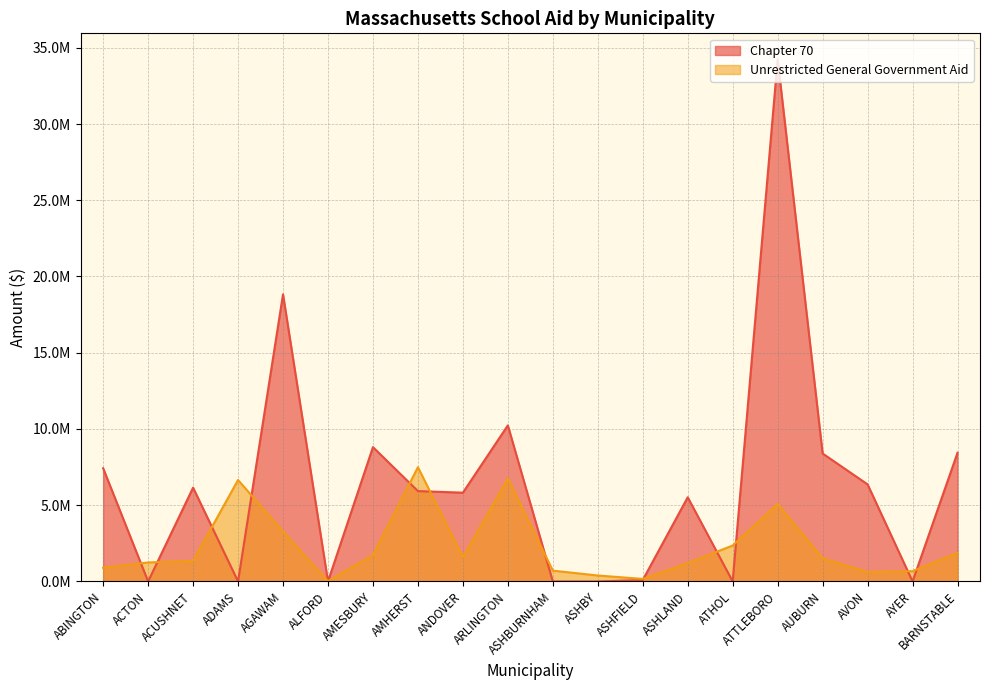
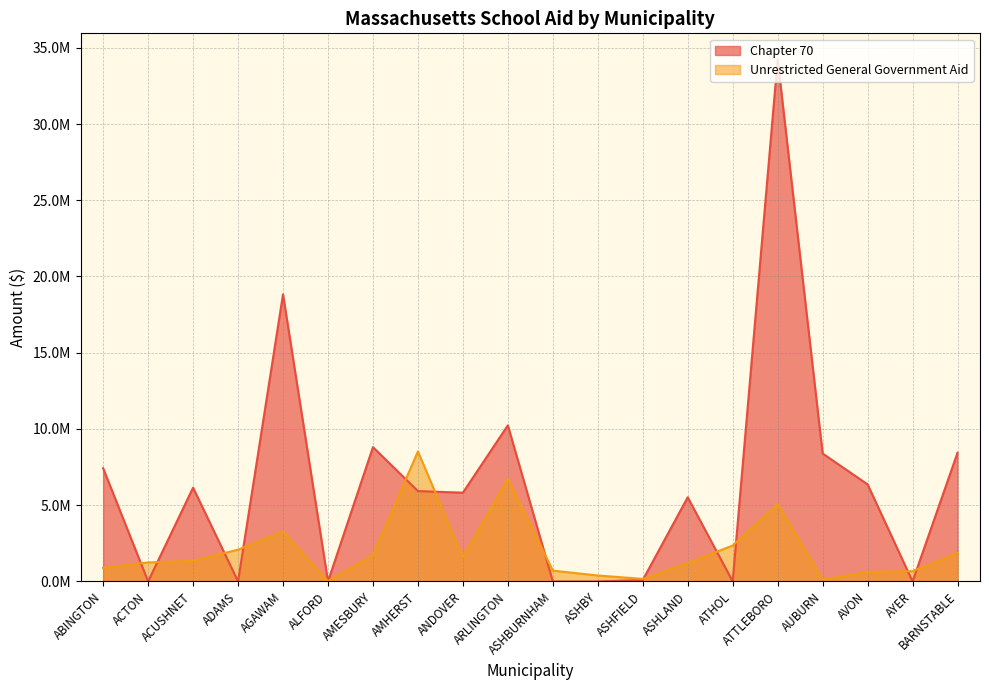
Unrestricted General Government Aid, ADAMS: 6700000 -> 2100000
Unrestricted General Government Aid, AMHERST: 7500000 -> 8500000
Unrestricted General Government Aid, AUBURN: 1500000 -> 100000
